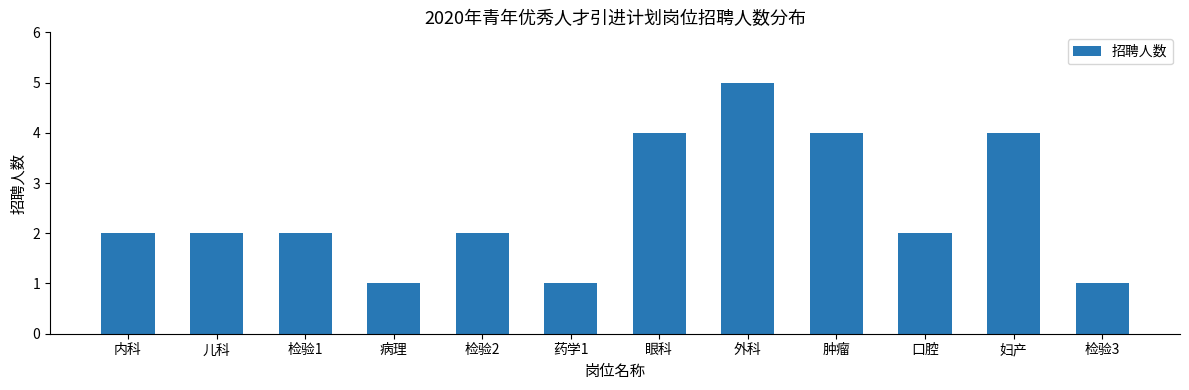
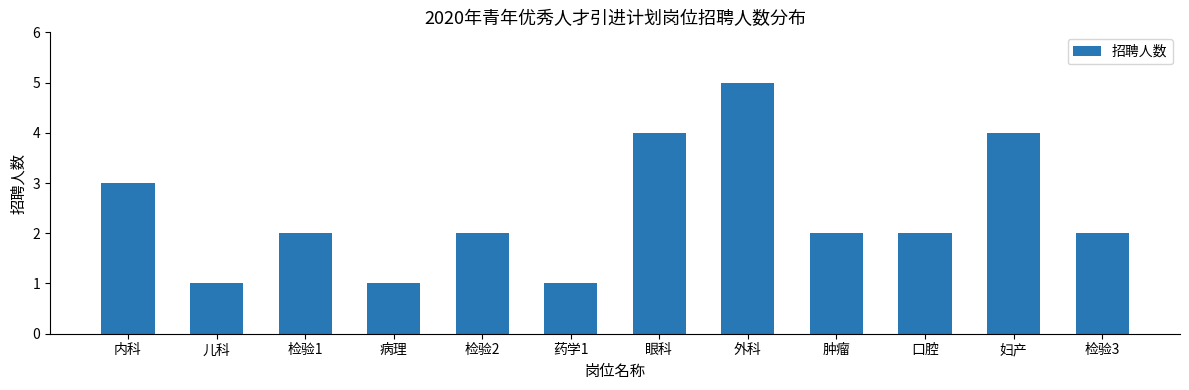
内科: 2 -> 3
儿科: 2 -> 1
肿瘤: 4 -> 2
检验3: 1 -> 2
